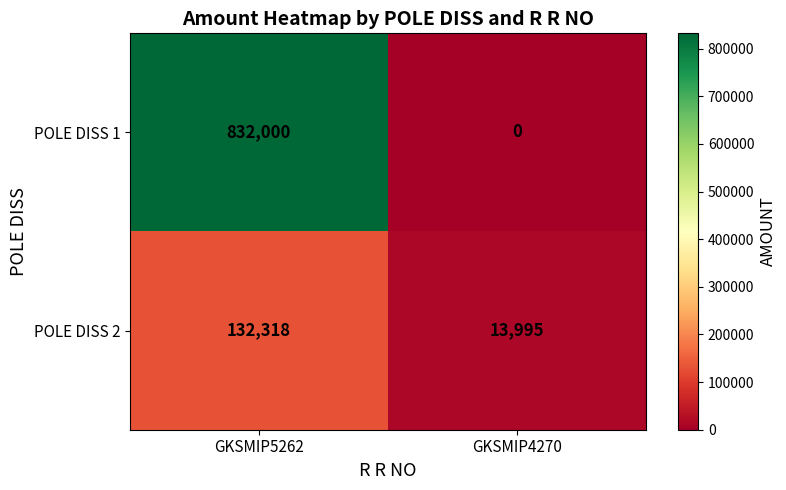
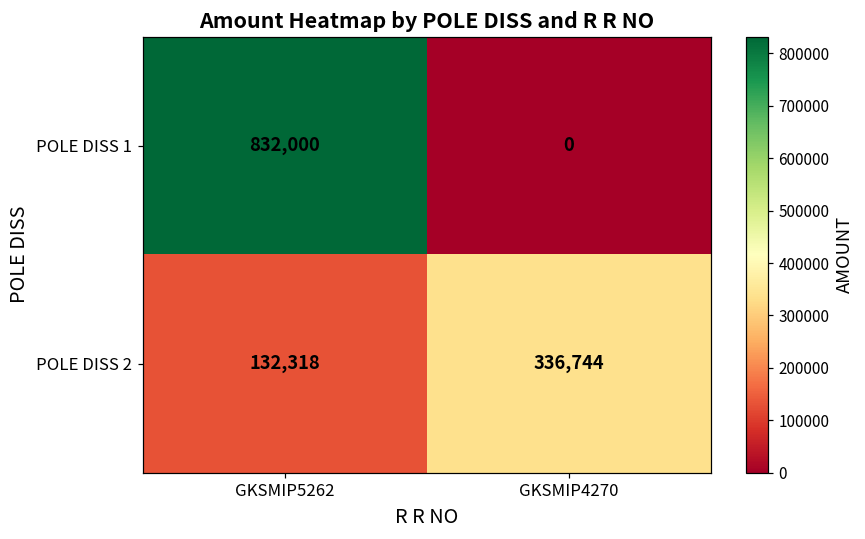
POLE DISS 2, GKSMIP4270: 13,995 -> 336,744
